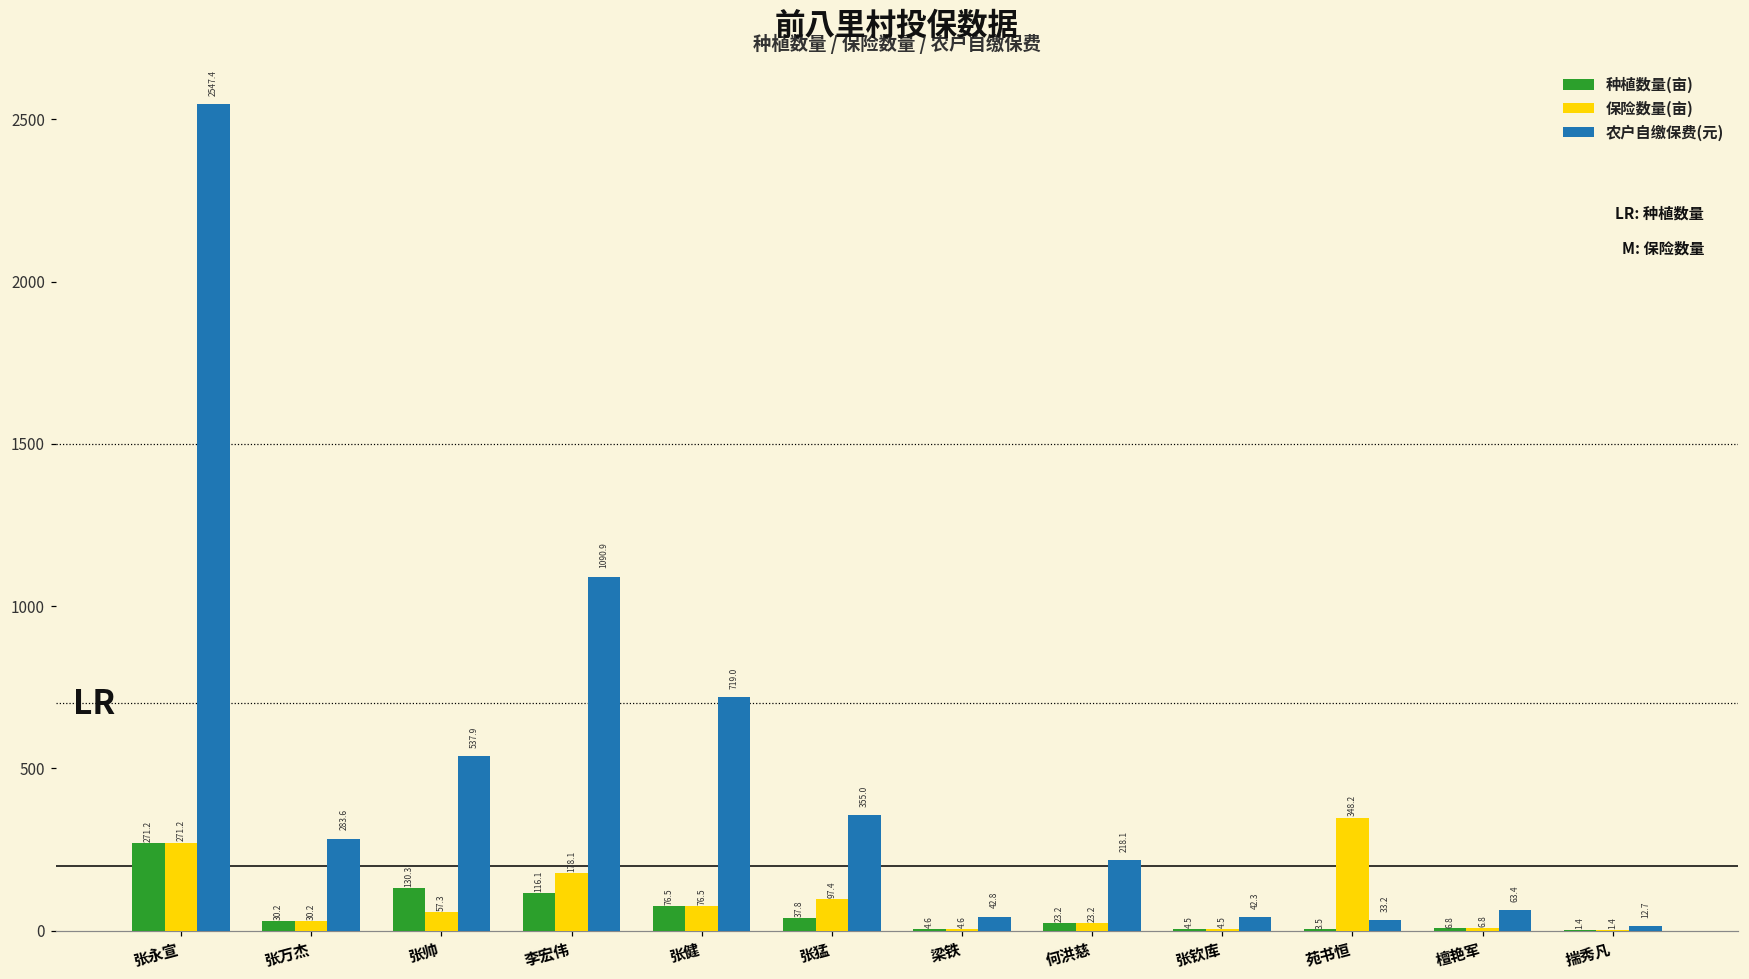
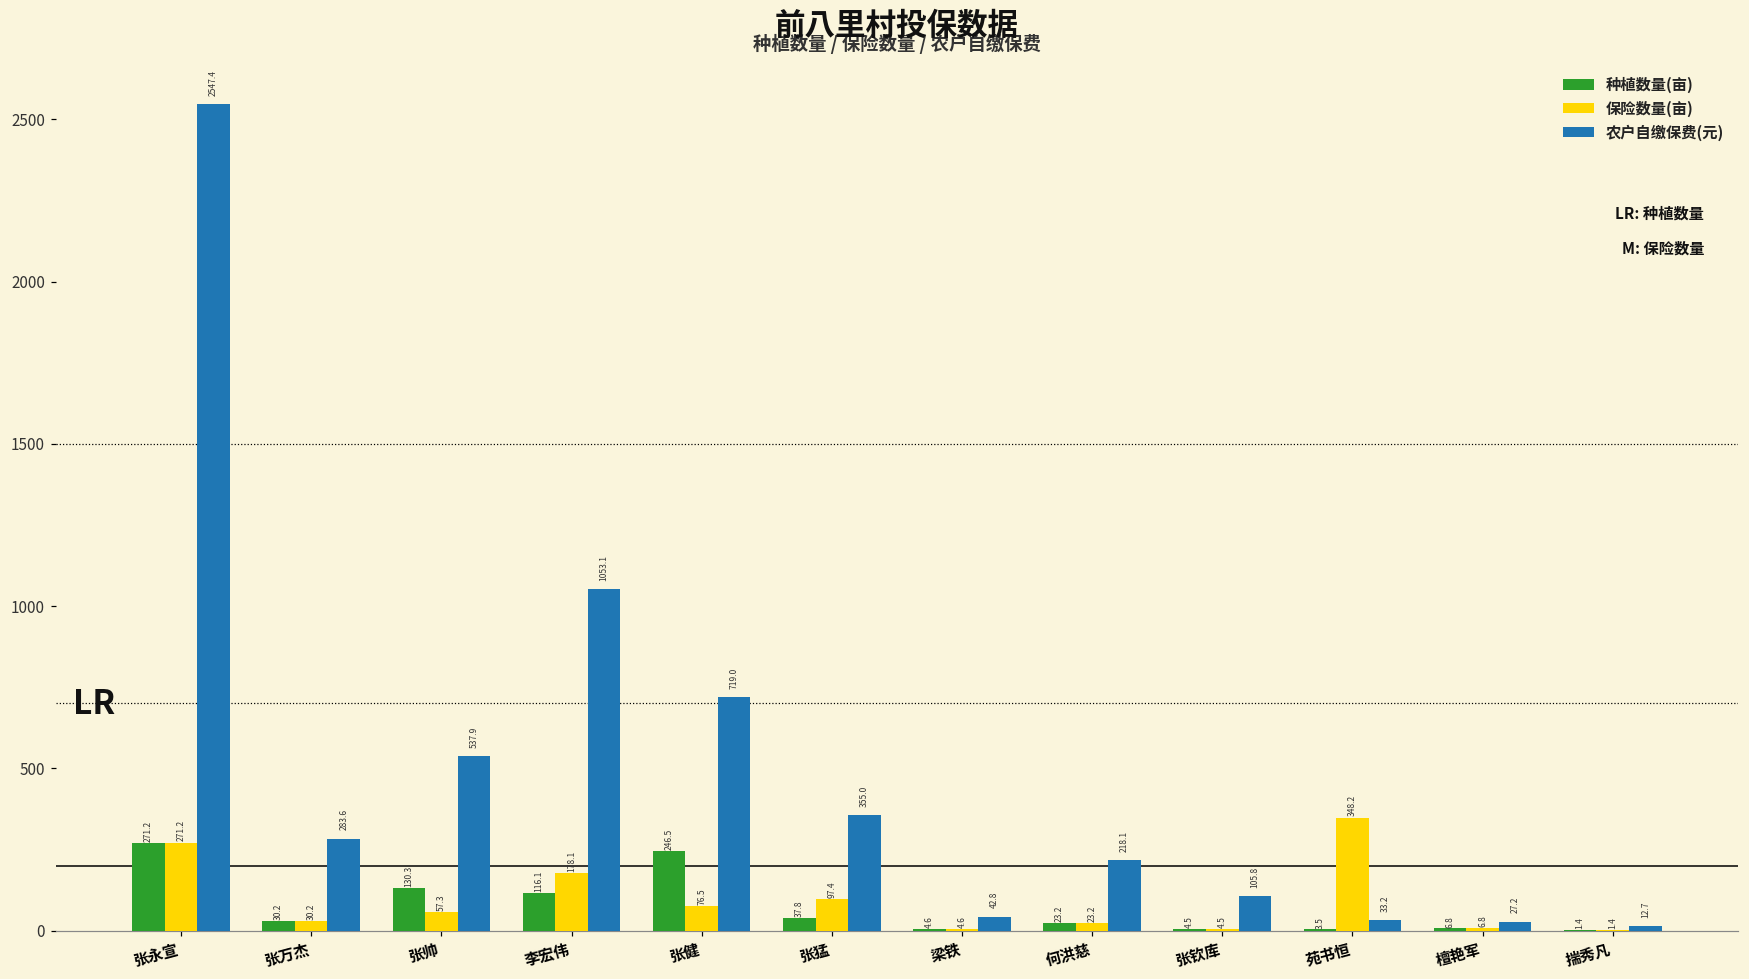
农户自缴保费(元), 李宏伟: 1090.9 -> 1053.1
种植数量(亩), 张健: 76.5 -> 246.5
农户自缴保费(元), 张钦库: 42.3 -> 105.8
农户自缴保费(元), 檀艳军: 63.4 -> 27.2
